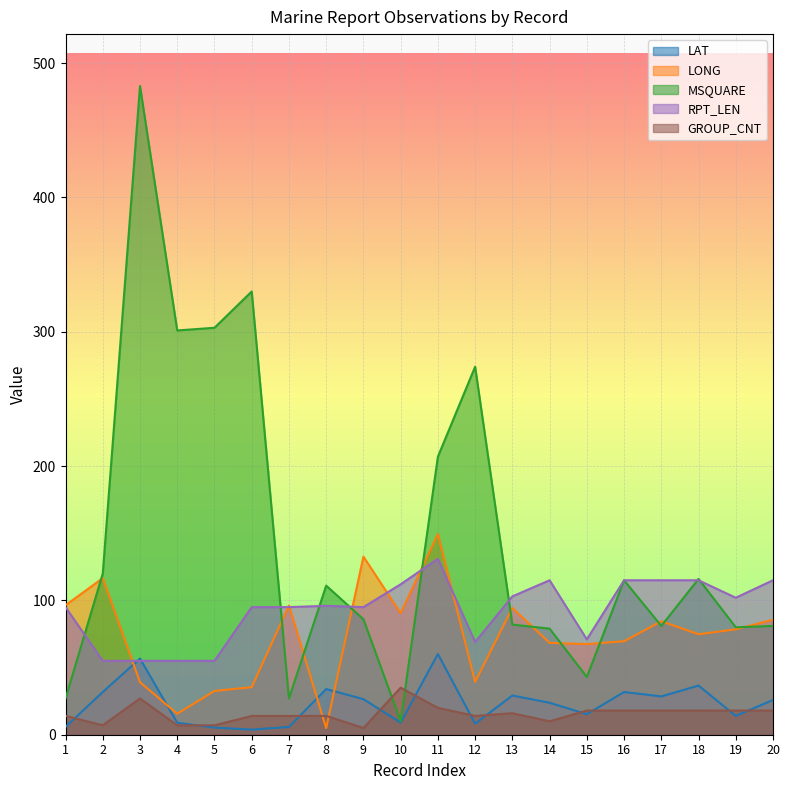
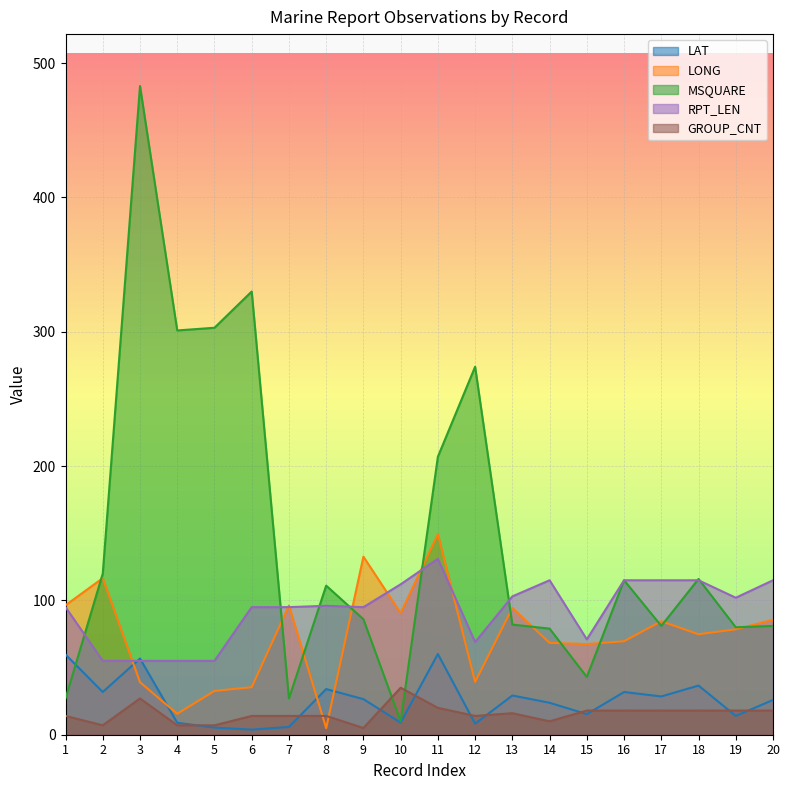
LAT, 1: 6 -> 60
